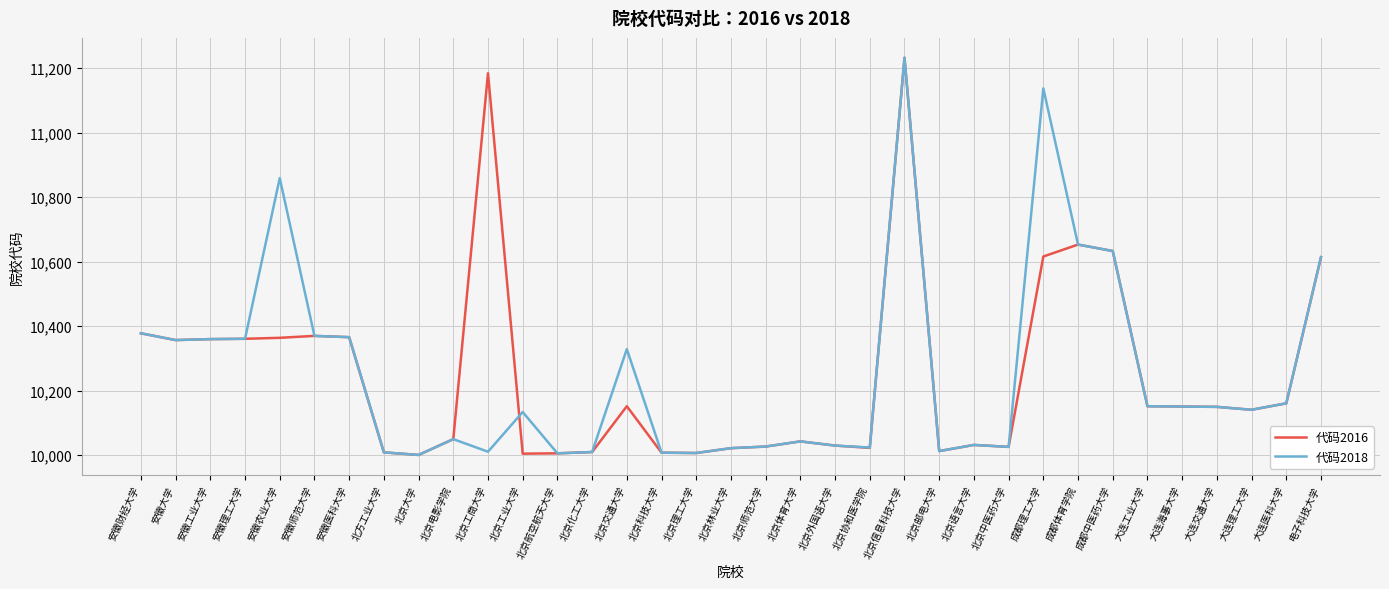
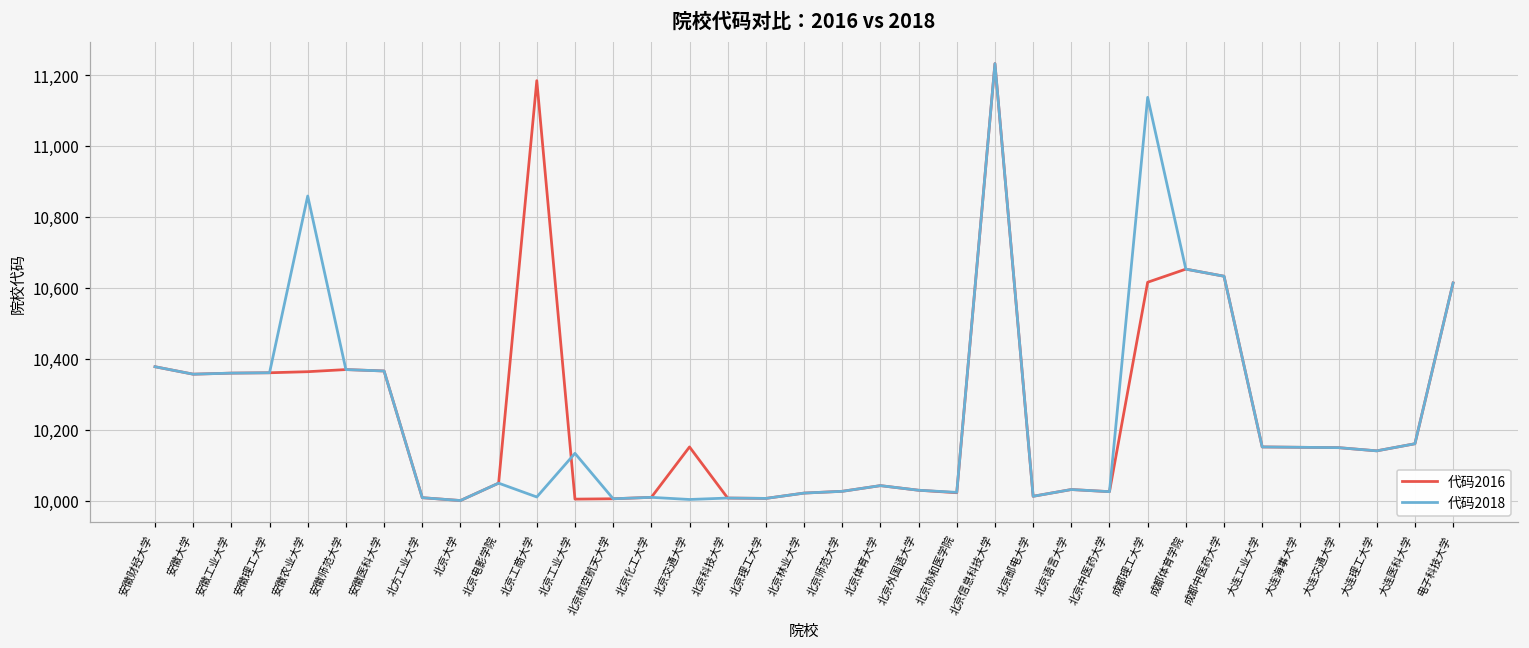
代码2018, 北京交通大学: 10,330 -> 10,000
